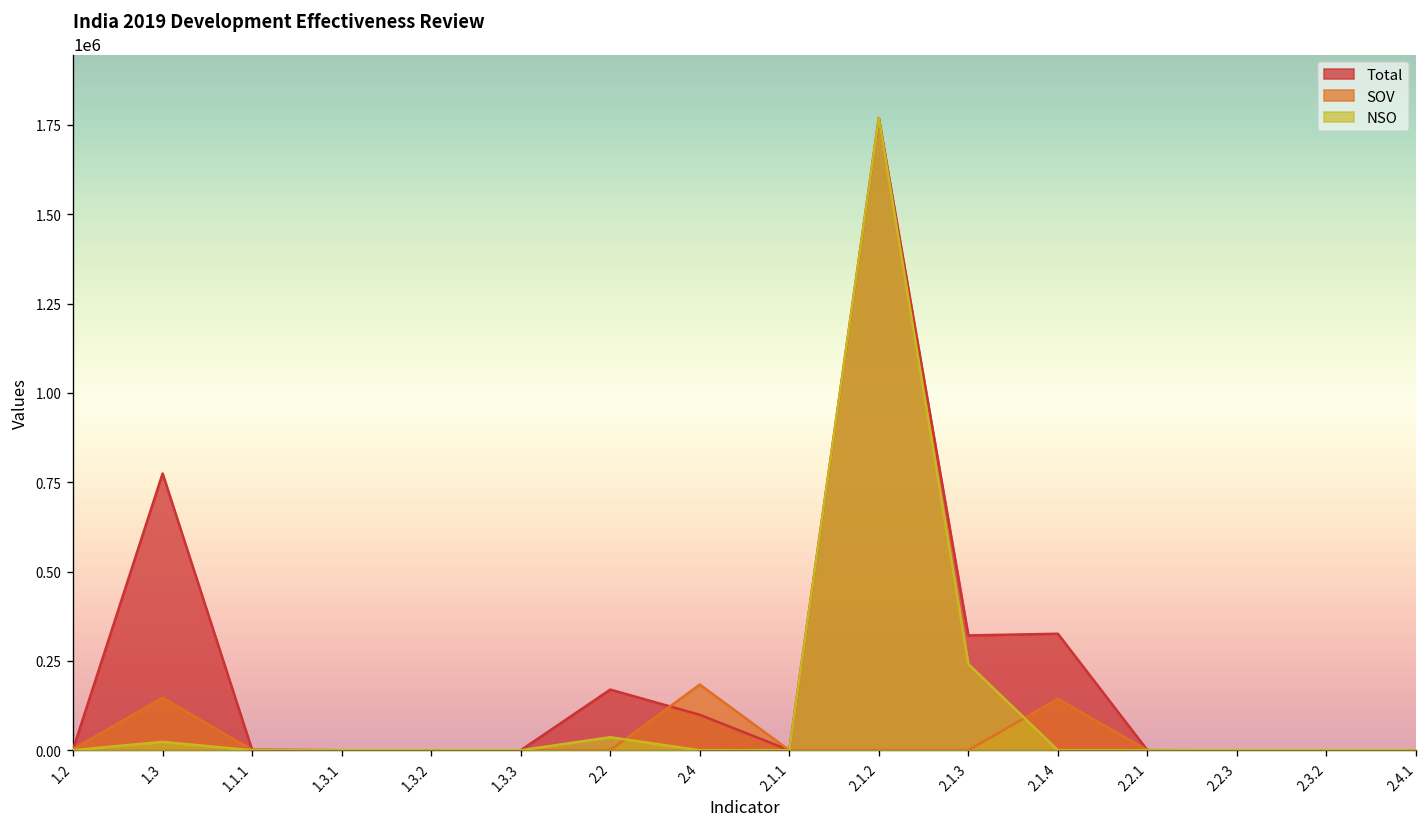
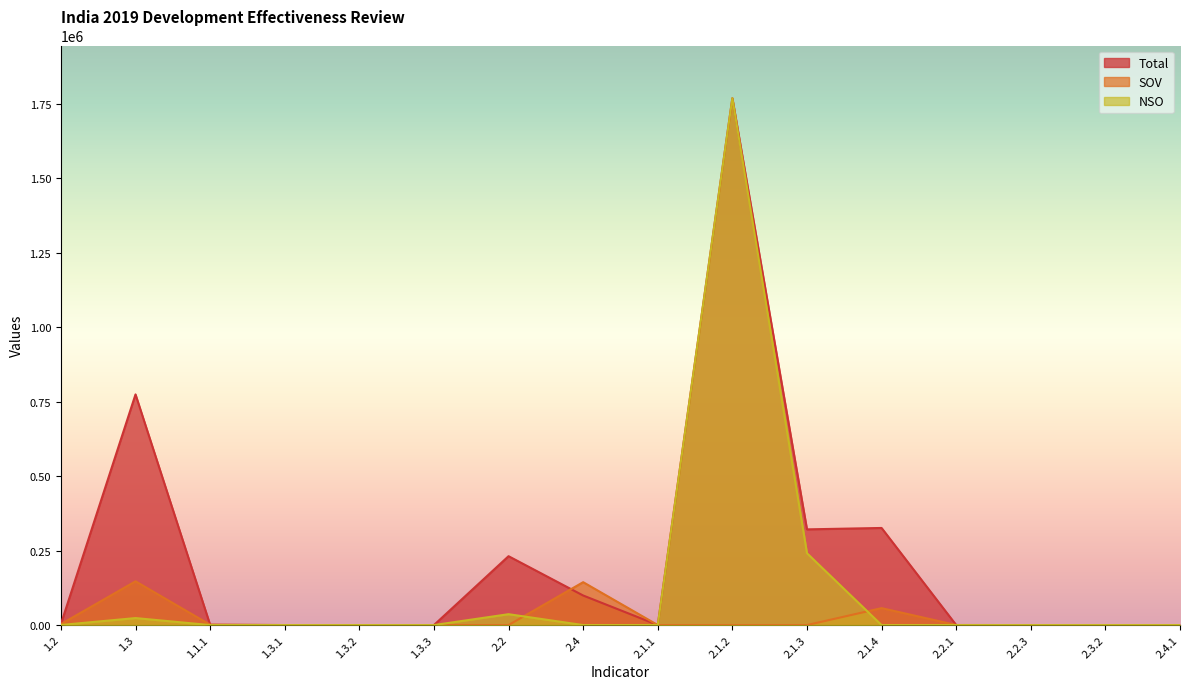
Total, 2.2: 170000 -> 230000
SOV, 2.4: 180000 -> 140000
SOV, 2.1.4: 140000 -> 60000
